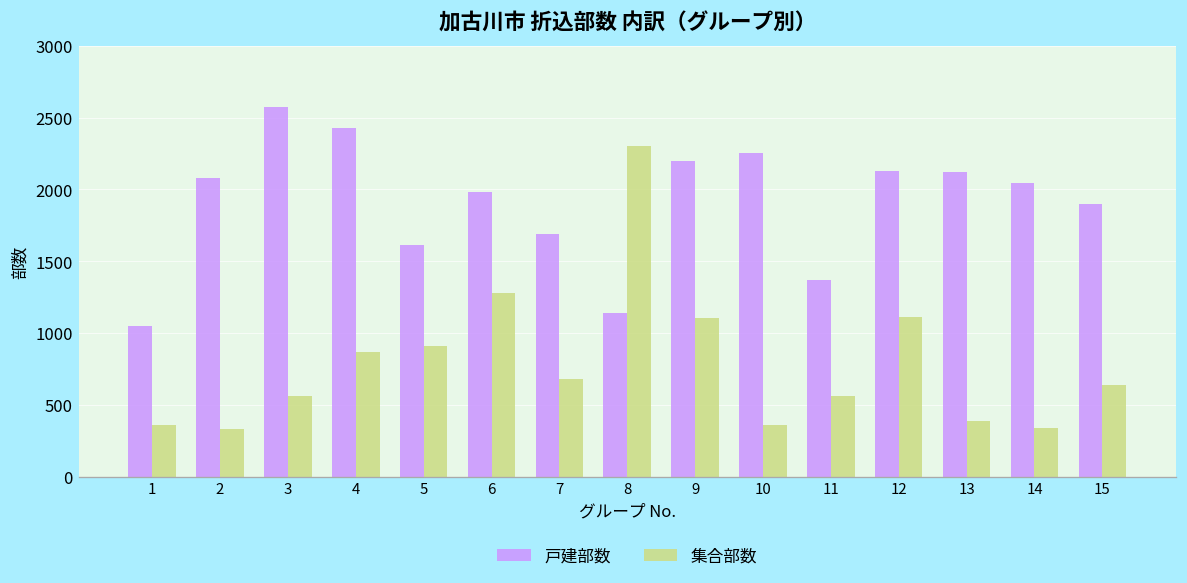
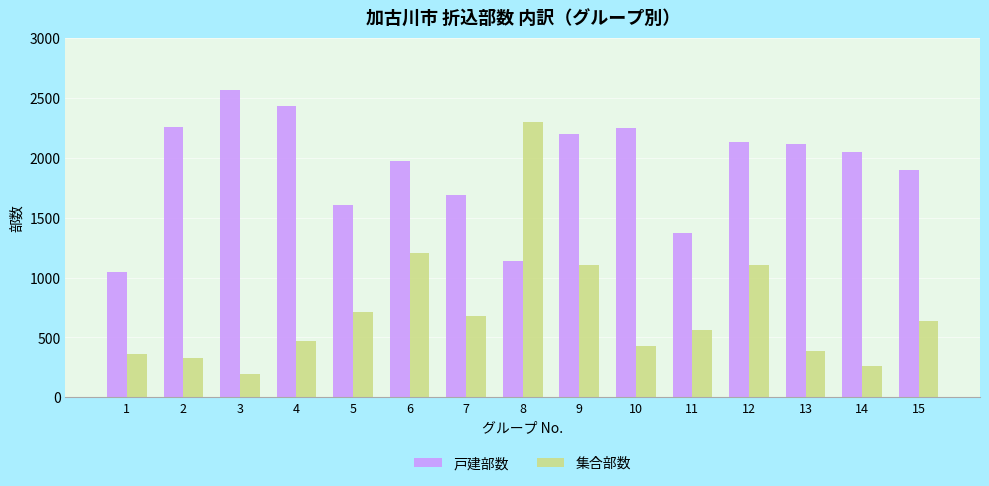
戸建部数, 2: 2080 -> 2260
集合部数, 3: 560 -> 200
集合部数, 4: 870 -> 470
集合部数, 5: 910 -> 710
集合部数, 6: 1280 -> 1210
集合部数, 10: 360 -> 430
集合部数, 14: 340 -> 260
